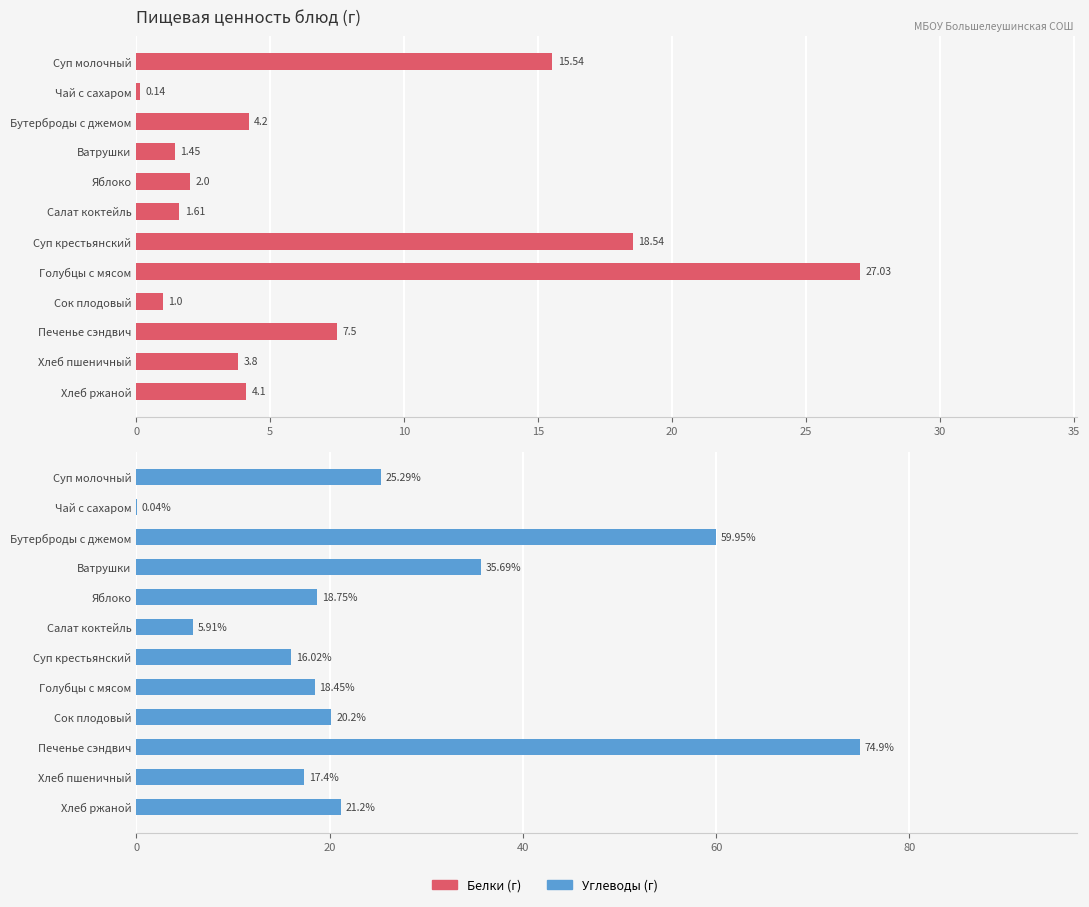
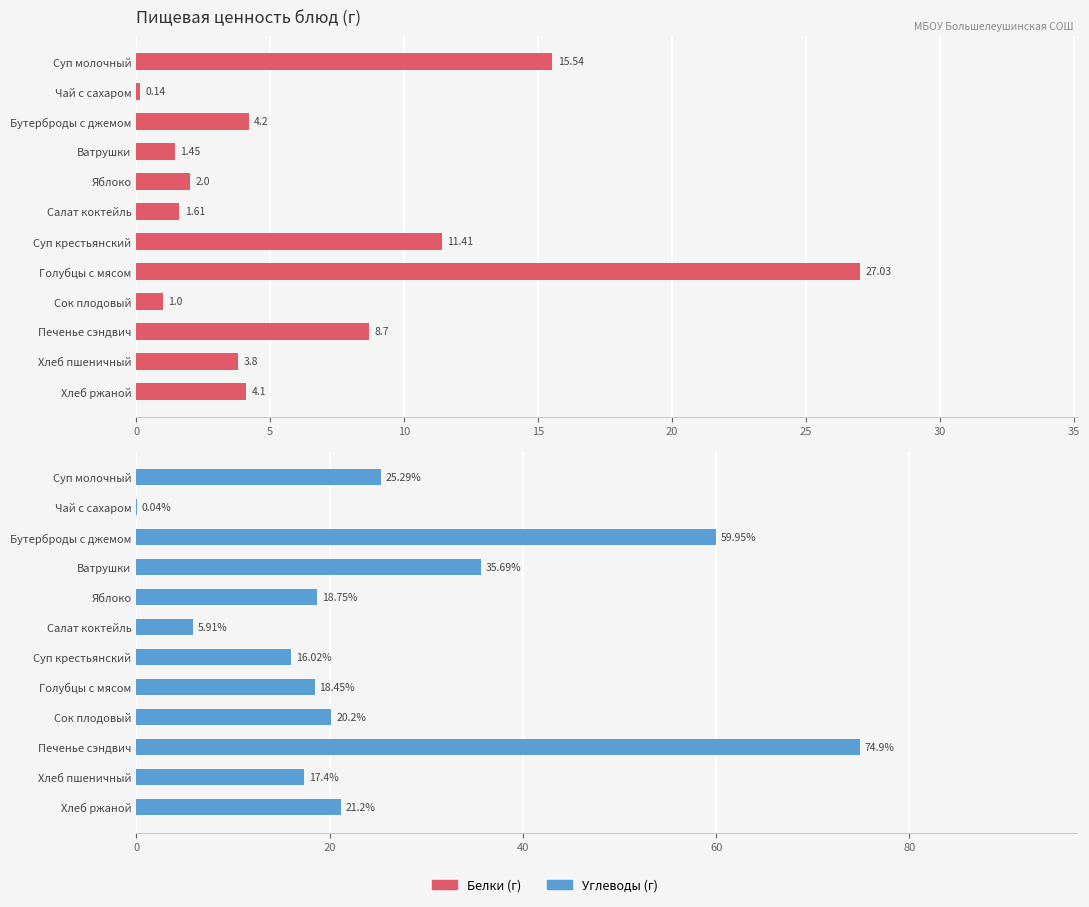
Пищевая ценность блюд (г), Суп крестьянский: 18.54 -> 11.41
Пищевая ценность блюд (г), Печенье сэндвич: 7.5 -> 8.7
